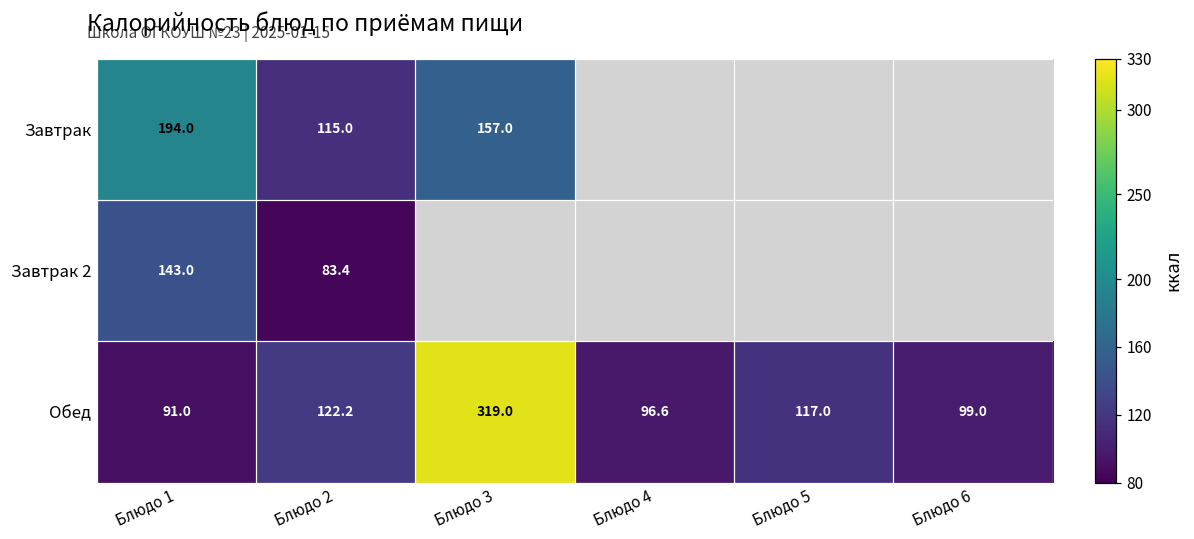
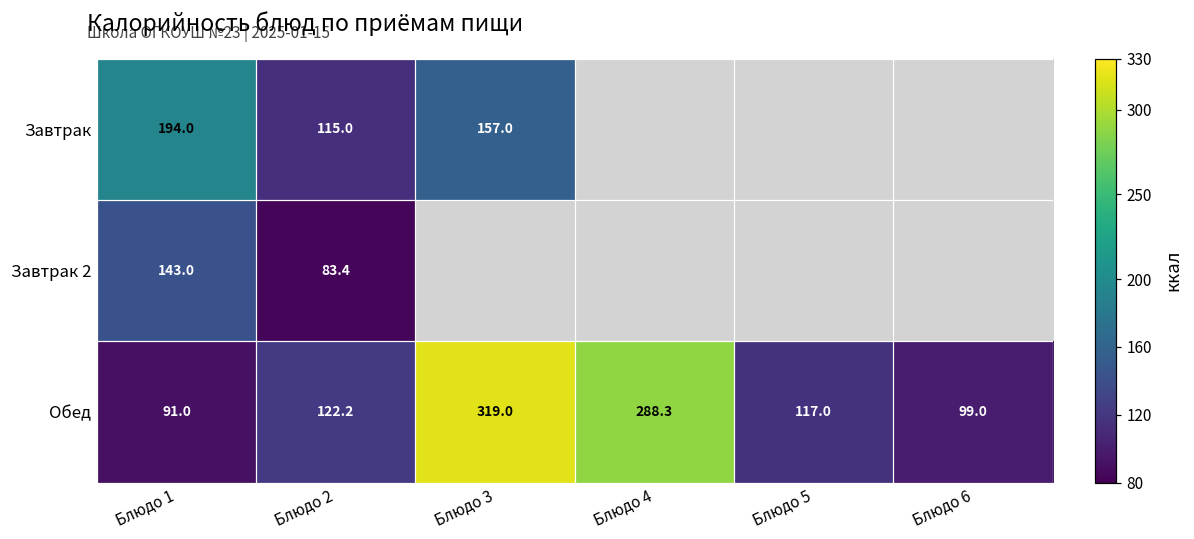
Обед, Блюдо 4: 96.6 -> 288.3
